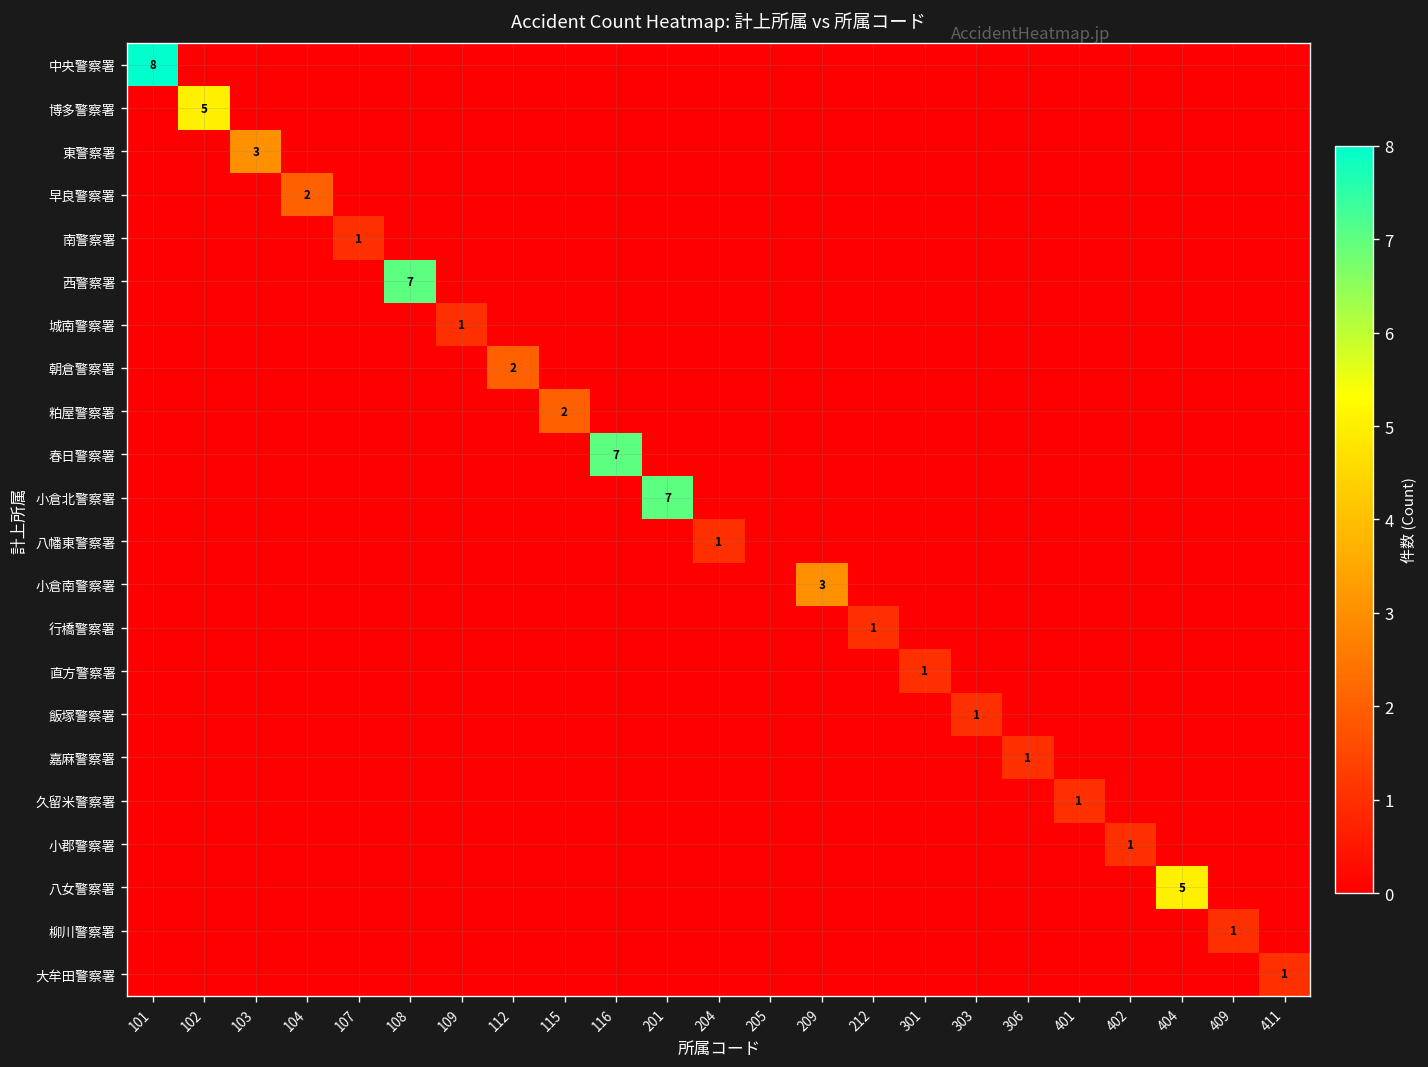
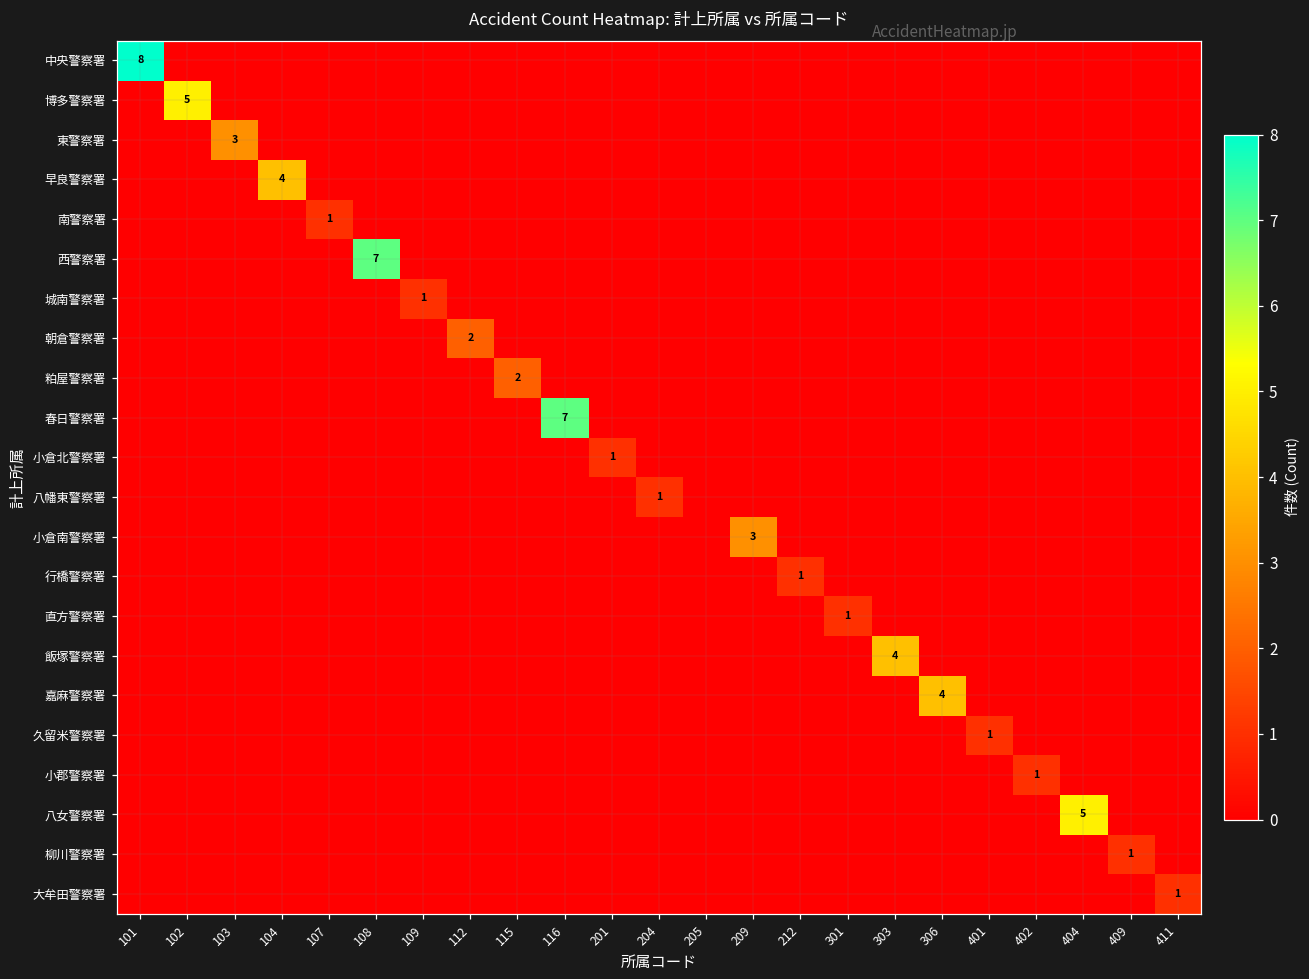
早良警察署, 104: 2 -> 4
小倉北警察署, 201: 7 -> 1
飯塚警察署, 303: 1 -> 4
嘉麻警察署, 306: 1 -> 4
